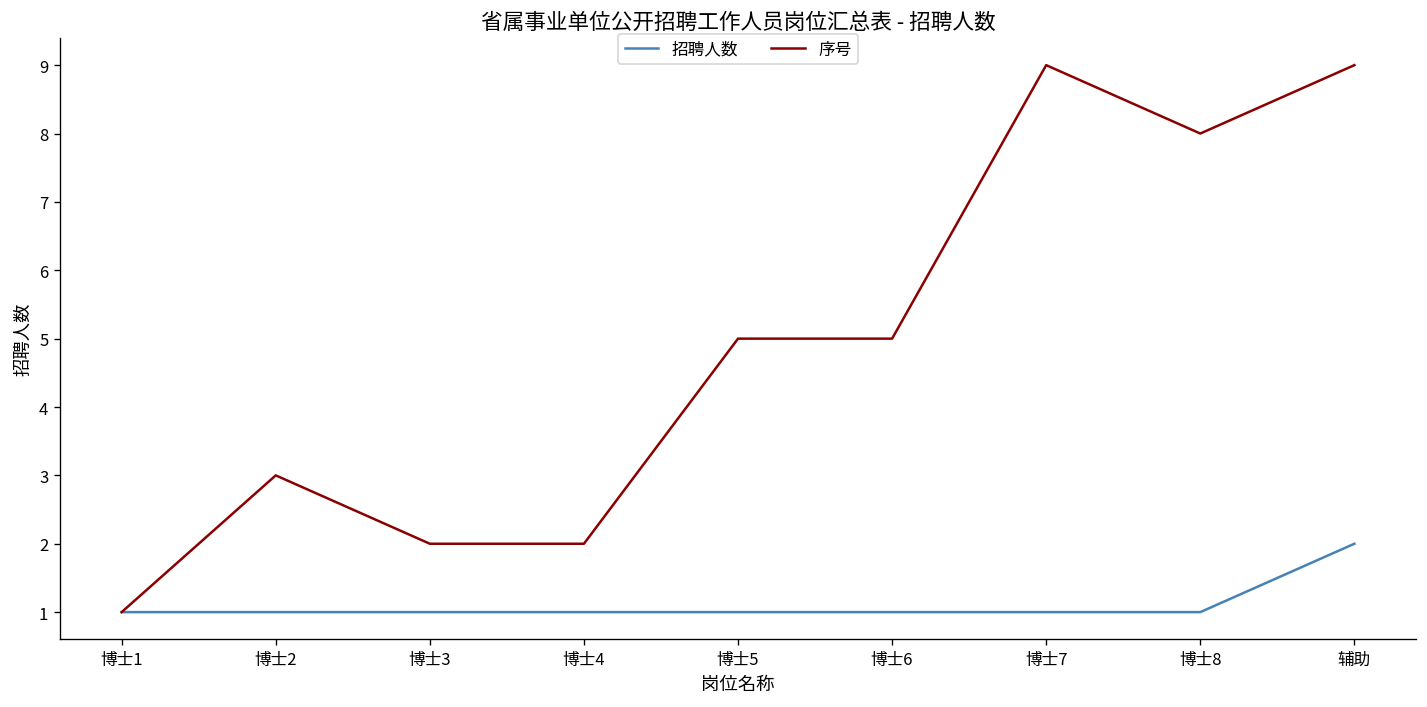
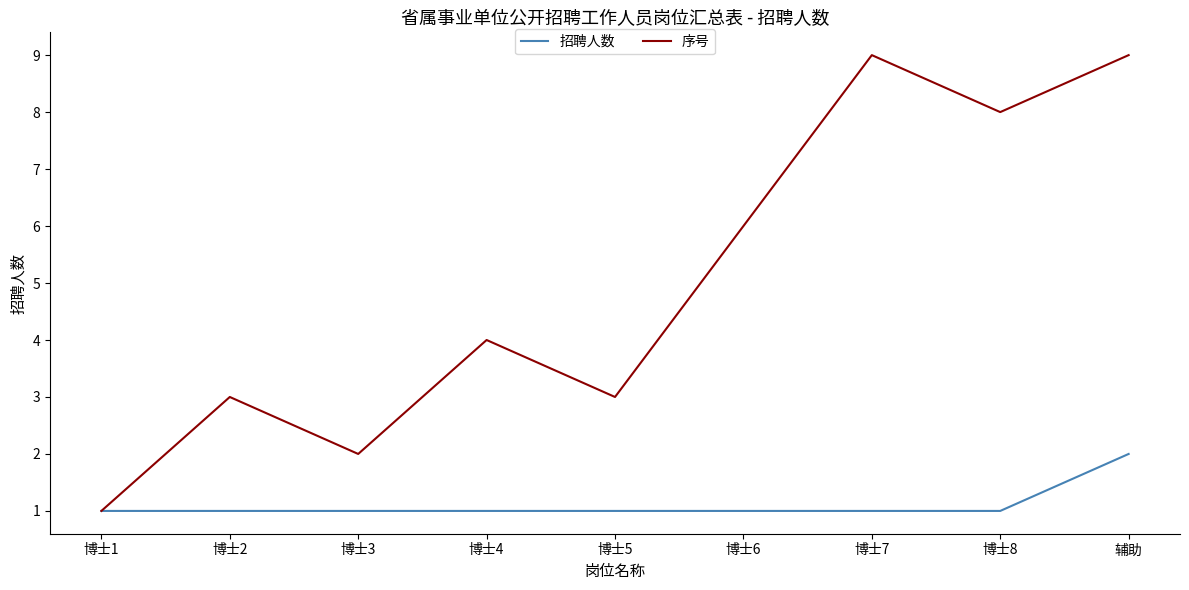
序号, 博士4: 2 -> 4
序号, 博士5: 5 -> 3
序号, 博士6: 5 -> 6
